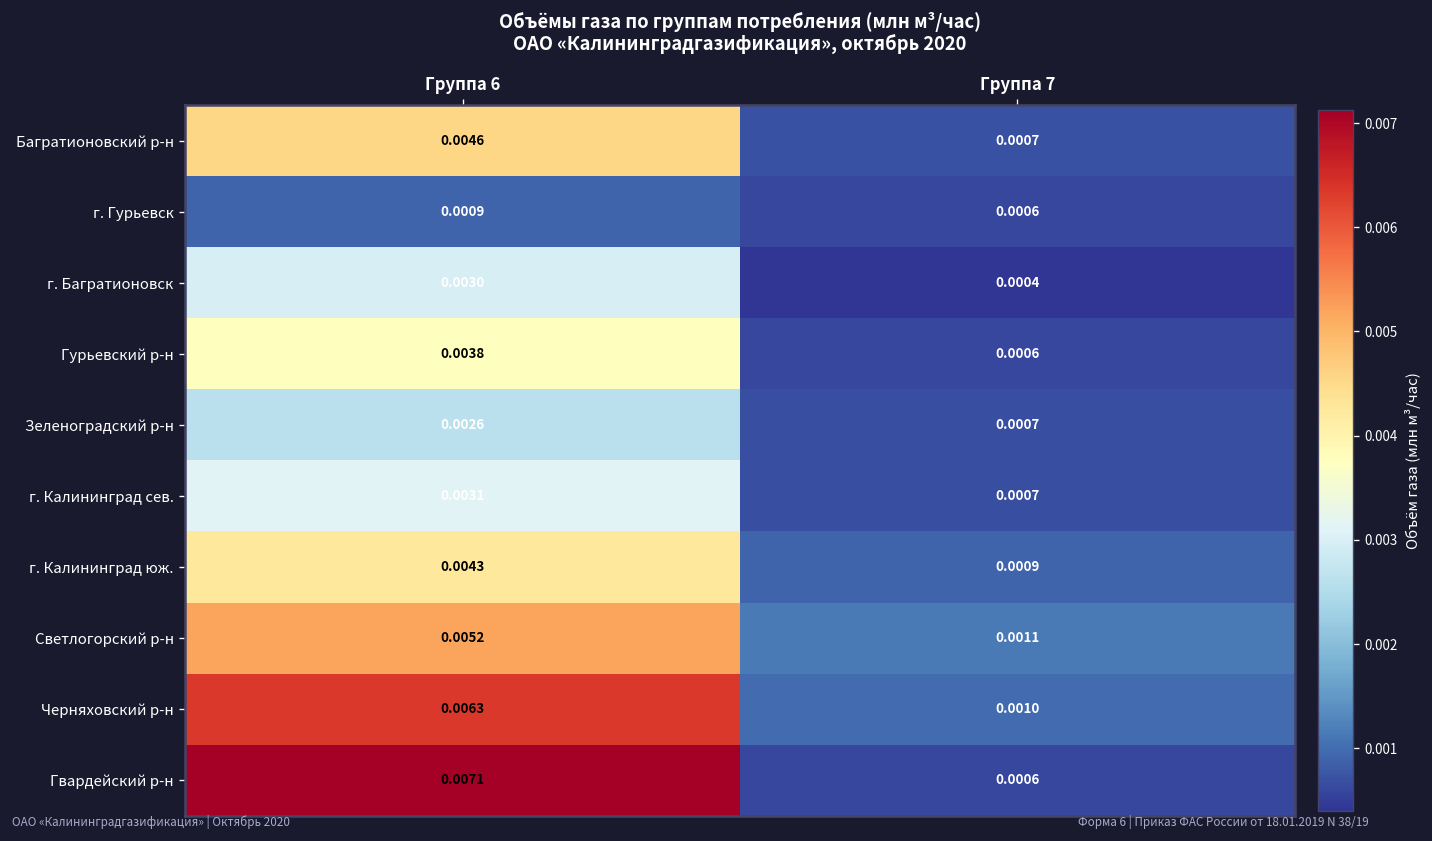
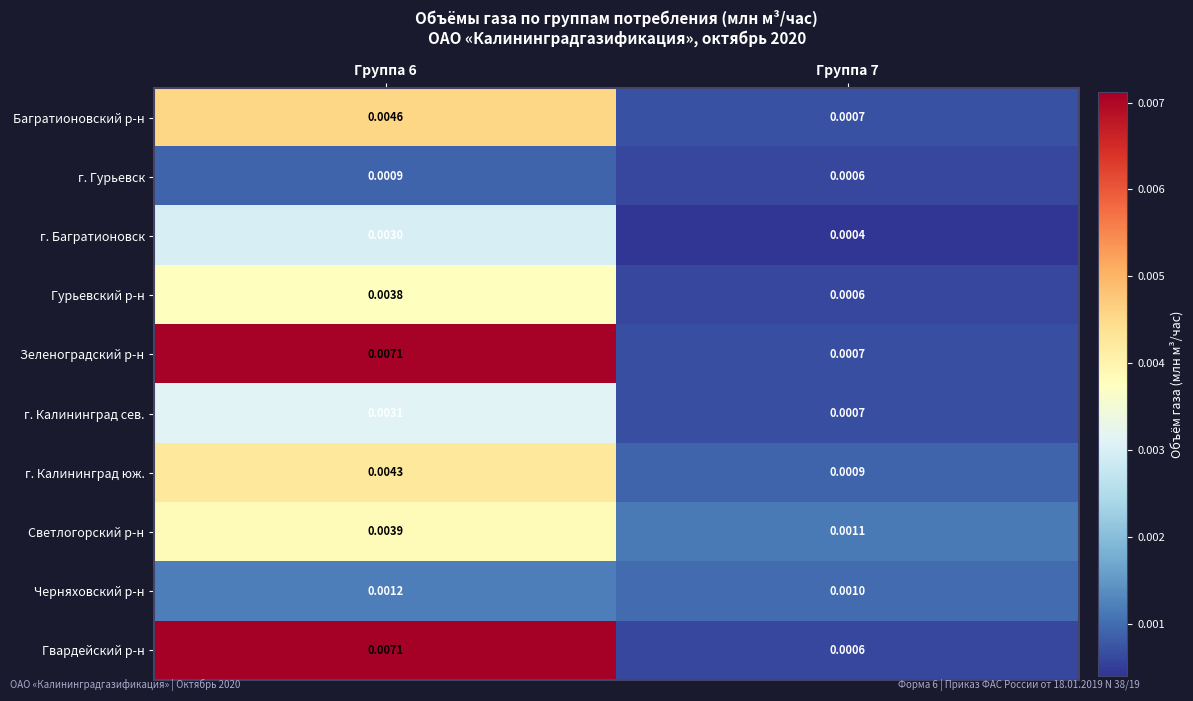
Зеленоградский р-н, Группа 6: 0.0026 -> 0.0071
Светлогорский р-н, Группа 6: 0.0052 -> 0.0039
Черняховский р-н, Группа 6: 0.0063 -> 0.0012
